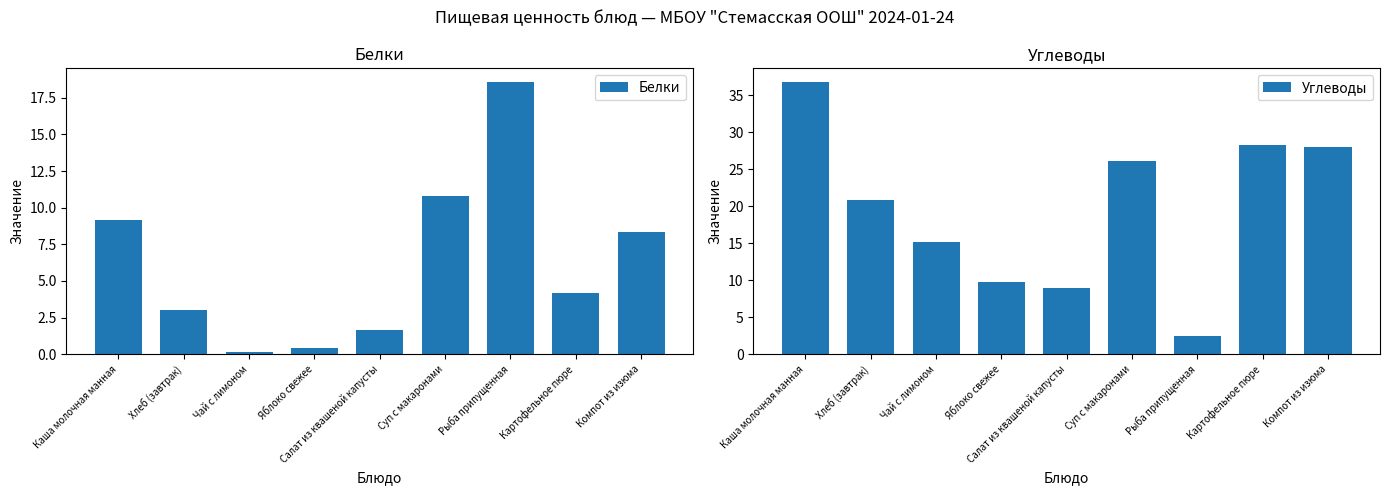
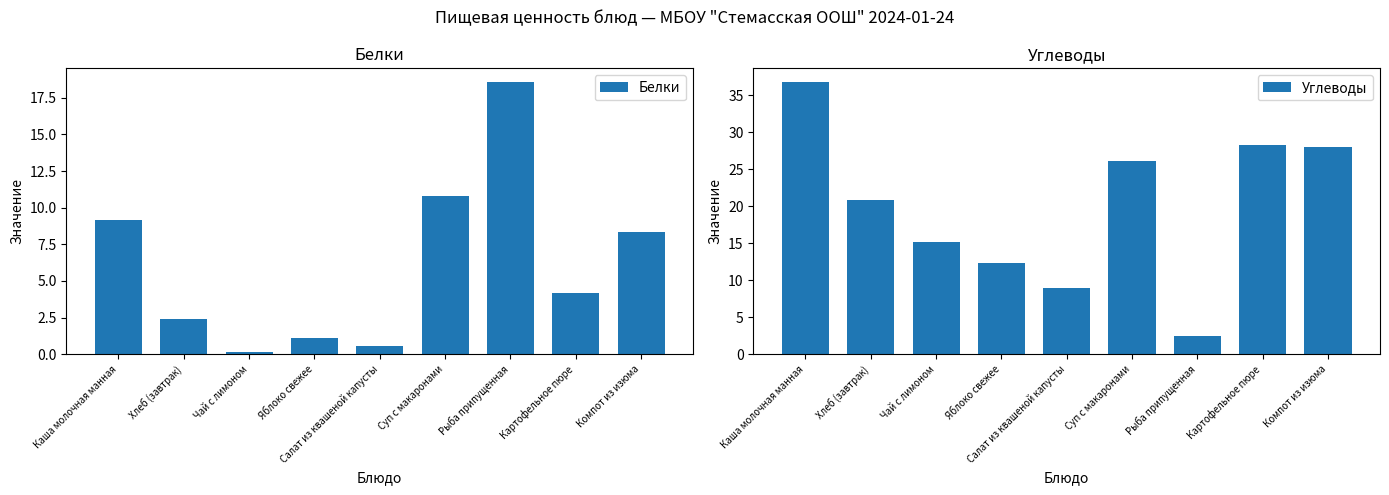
Белки, Хлеб (завтрак): 3.0 -> 2.4
Белки, Яблоко свежее: 0.4 -> 1.1
Белки, Салат из квашеной капусты: 1.6 -> 0.6
Углеводы, Яблоко свежее: 10 -> 12
